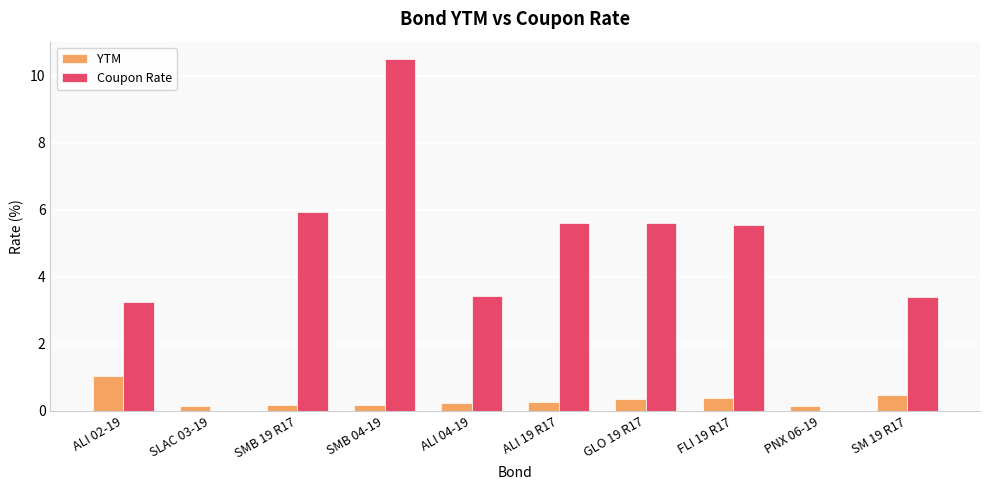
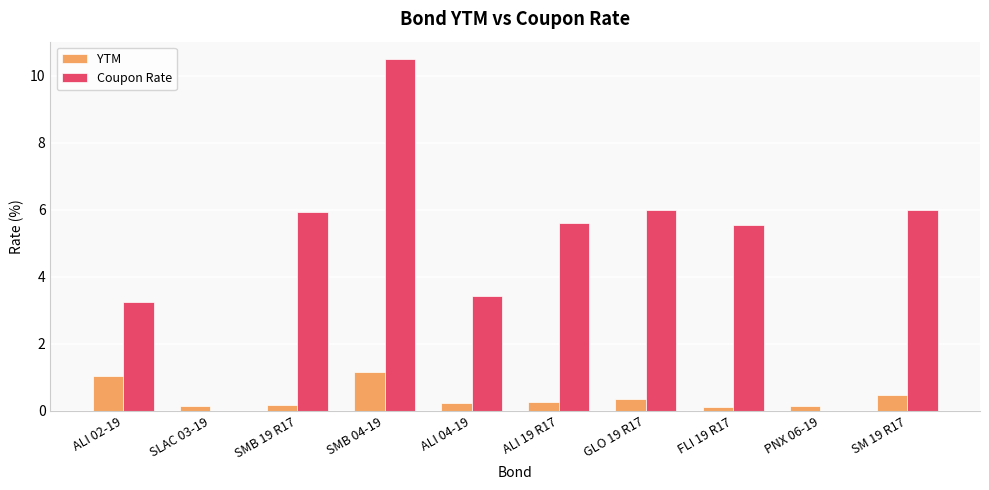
YTM, SMB 04-19: 0.2 -> 1.2
Coupon Rate, GLO 19 R17: 5.6 -> 6.0
YTM, FLI 19 R17: 0.4 -> 0.1
Coupon Rate, SM 19 R17: 3.4 -> 6.0
